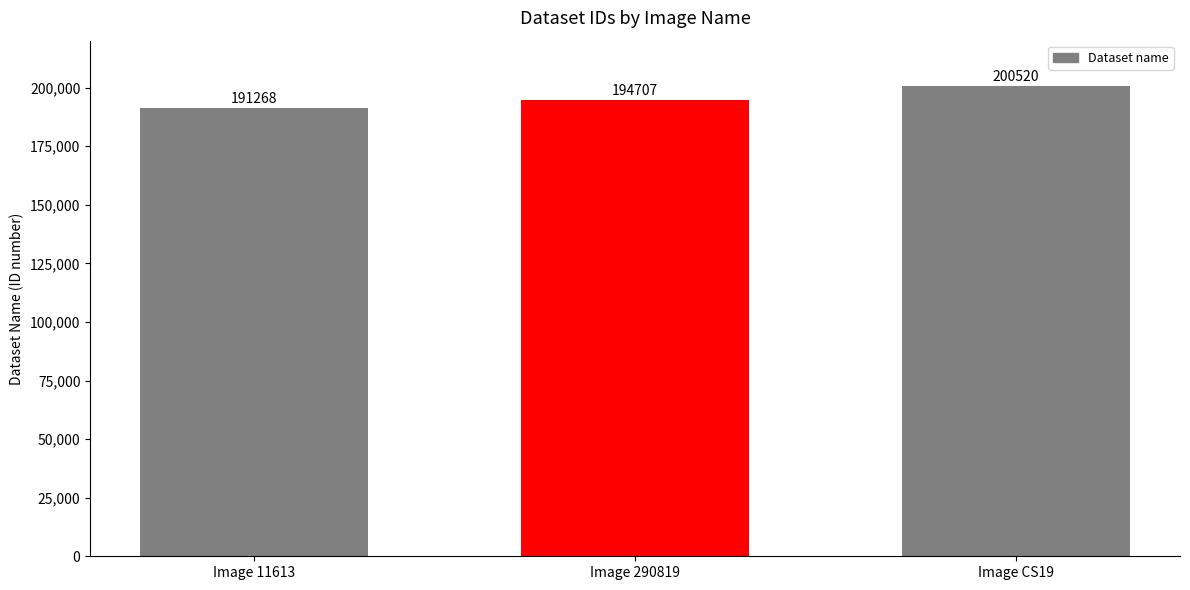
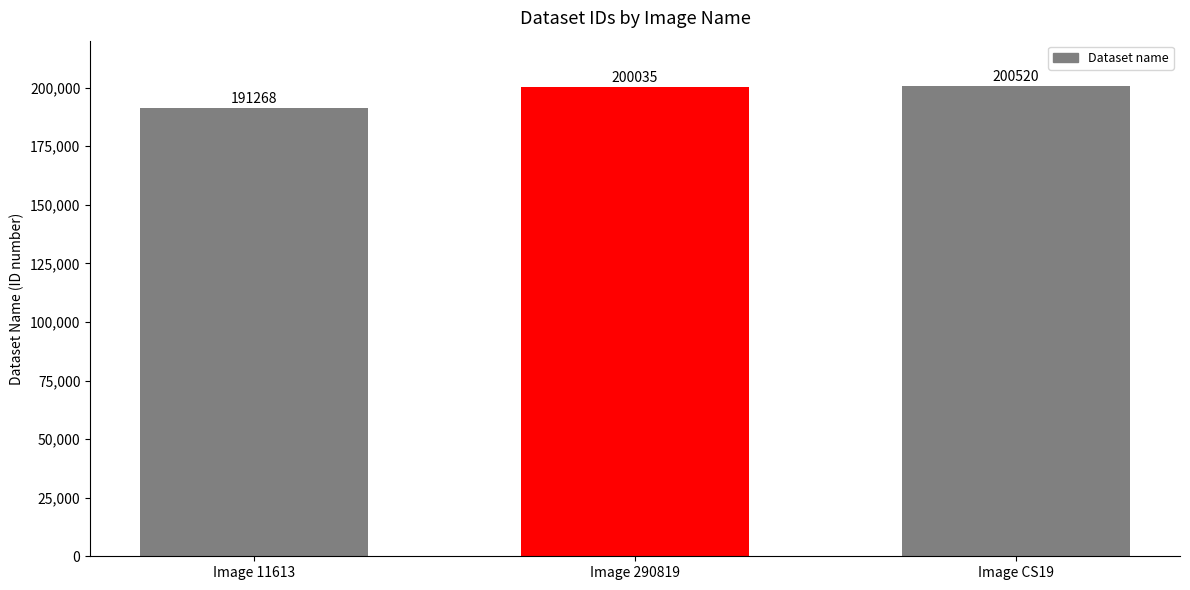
Image 290819: 194707 -> 200035
